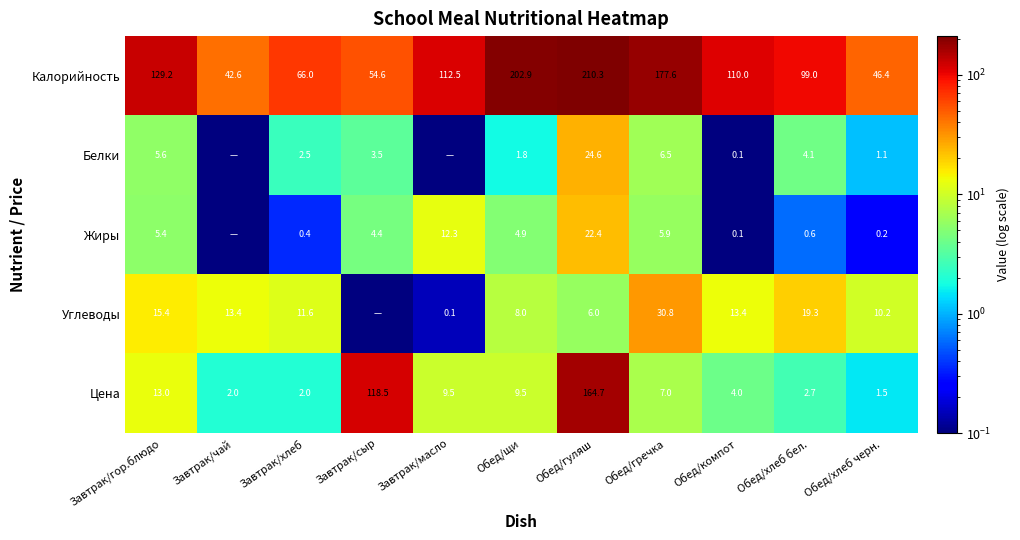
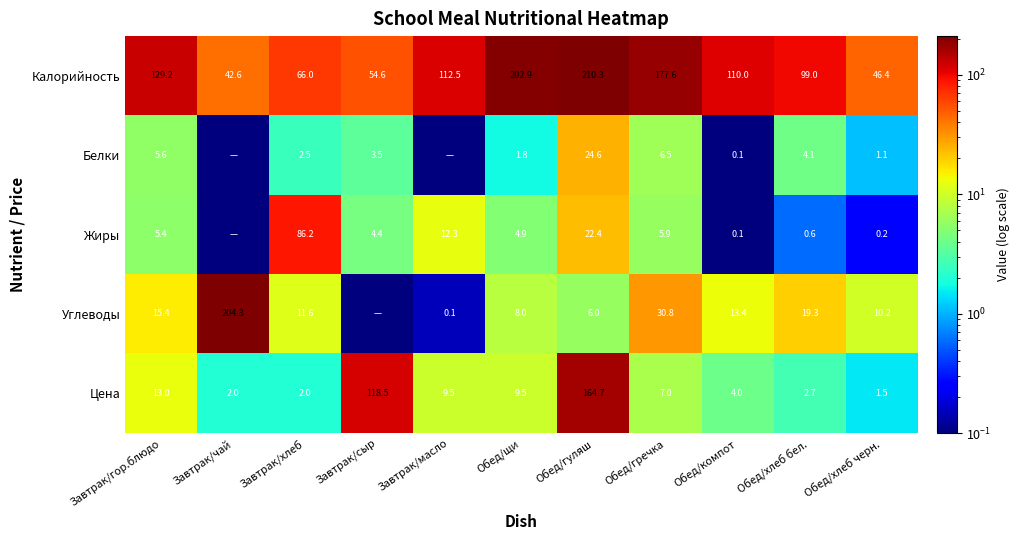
Жиры, Завтрак/хлеб: 0.4 -> 86.2
Углеводы, Завтрак/чай: 13.4 -> 204.3
